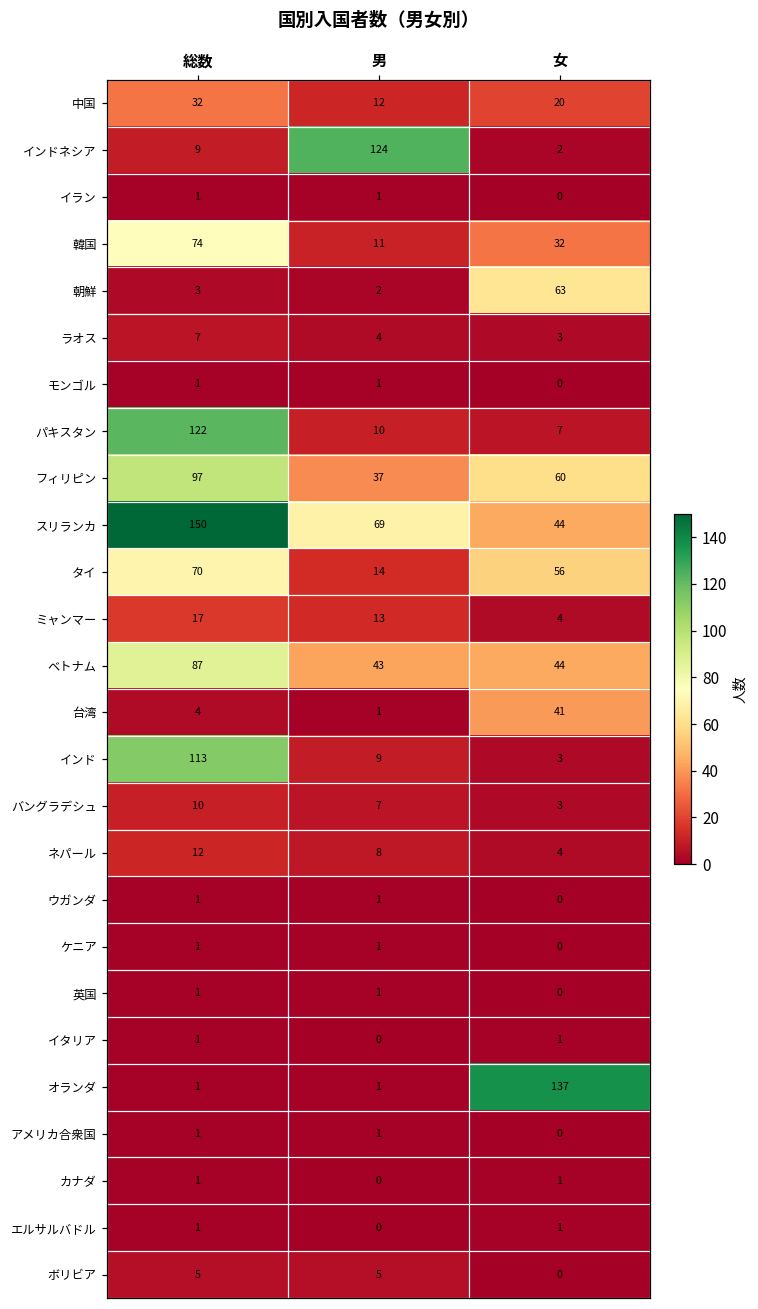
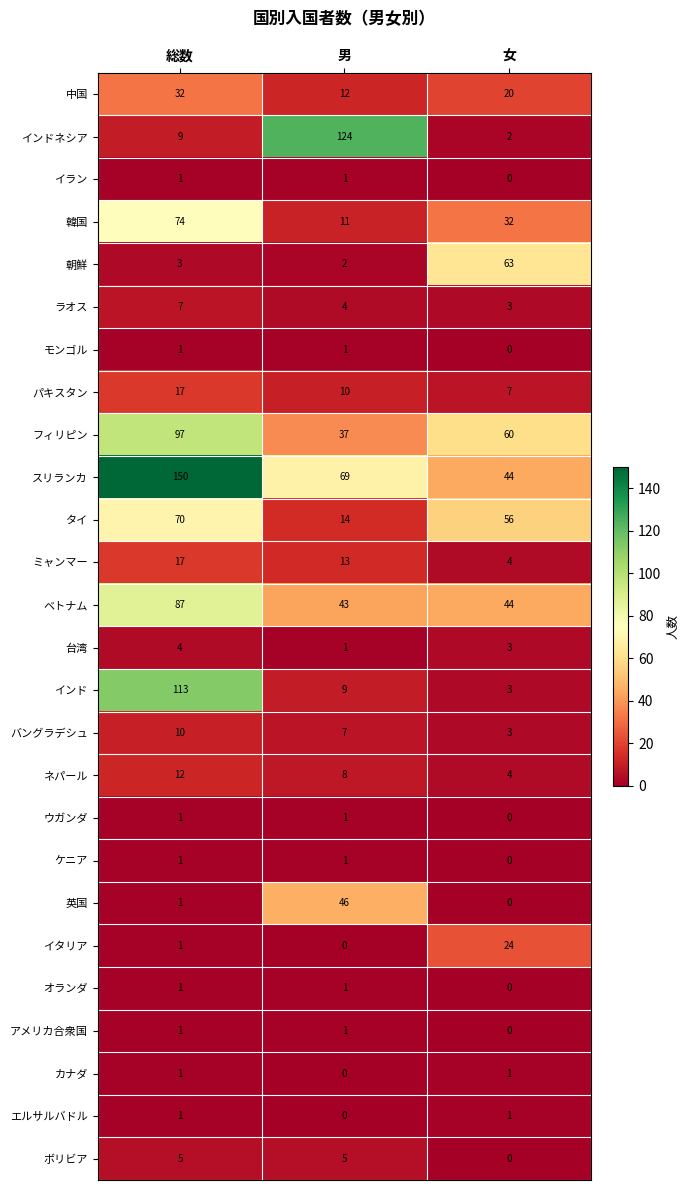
パキスタン, 総数: 122 -> 17
台湾, 女: 41 -> 3
英国, 男: 1 -> 46
イタリア, 女: 1 -> 24
オランダ, 女: 137 -> 0
